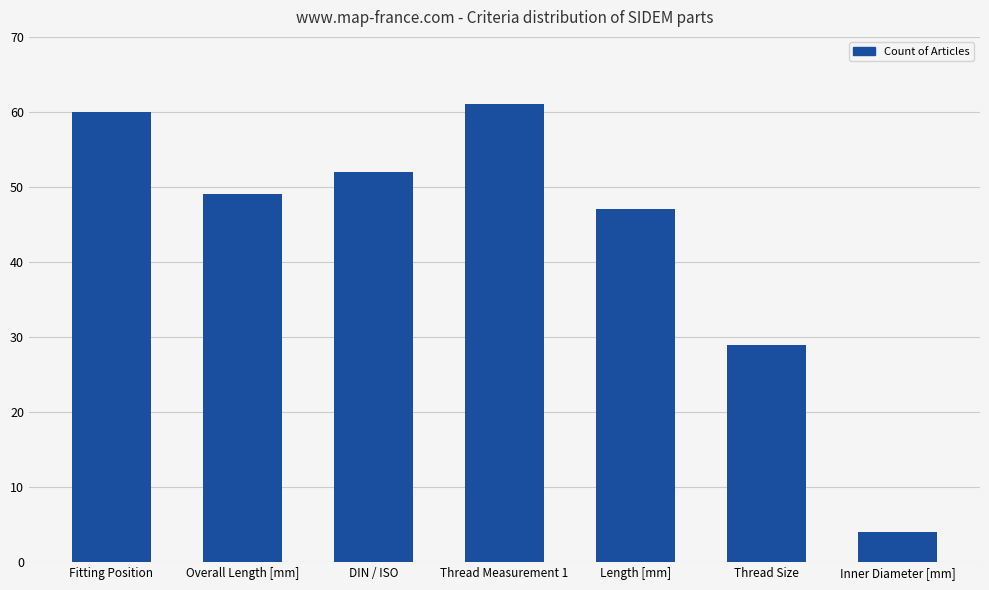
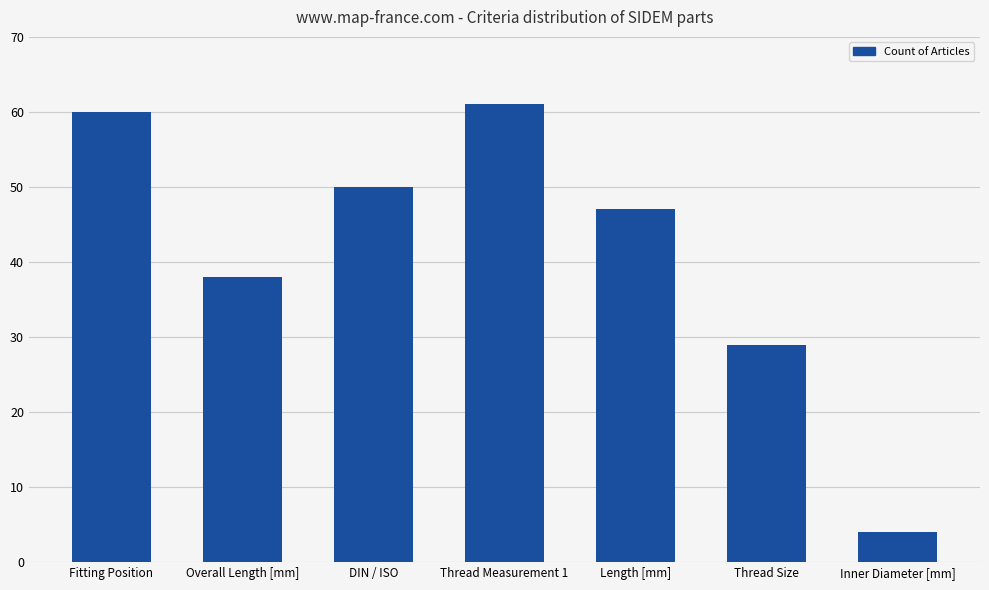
Overall Length [mm]: 49 -> 38
DIN / ISO: 52 -> 50
